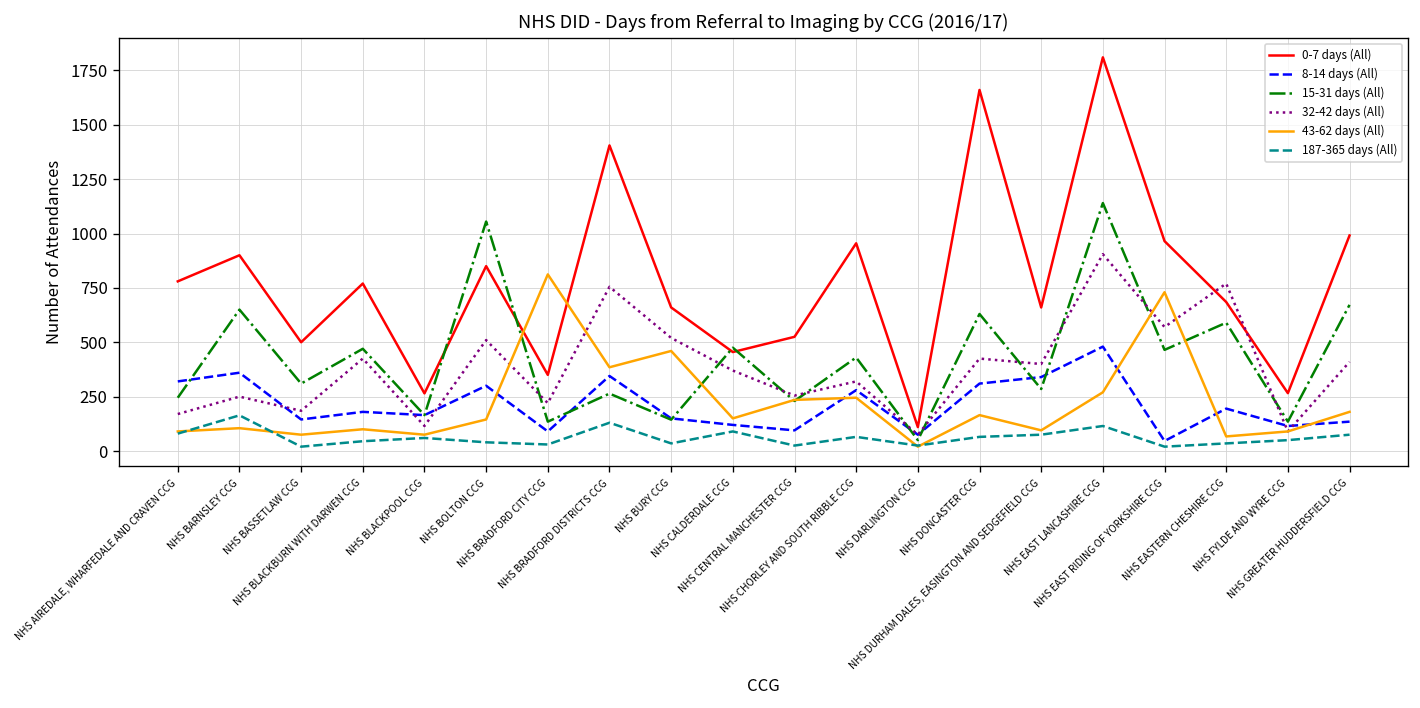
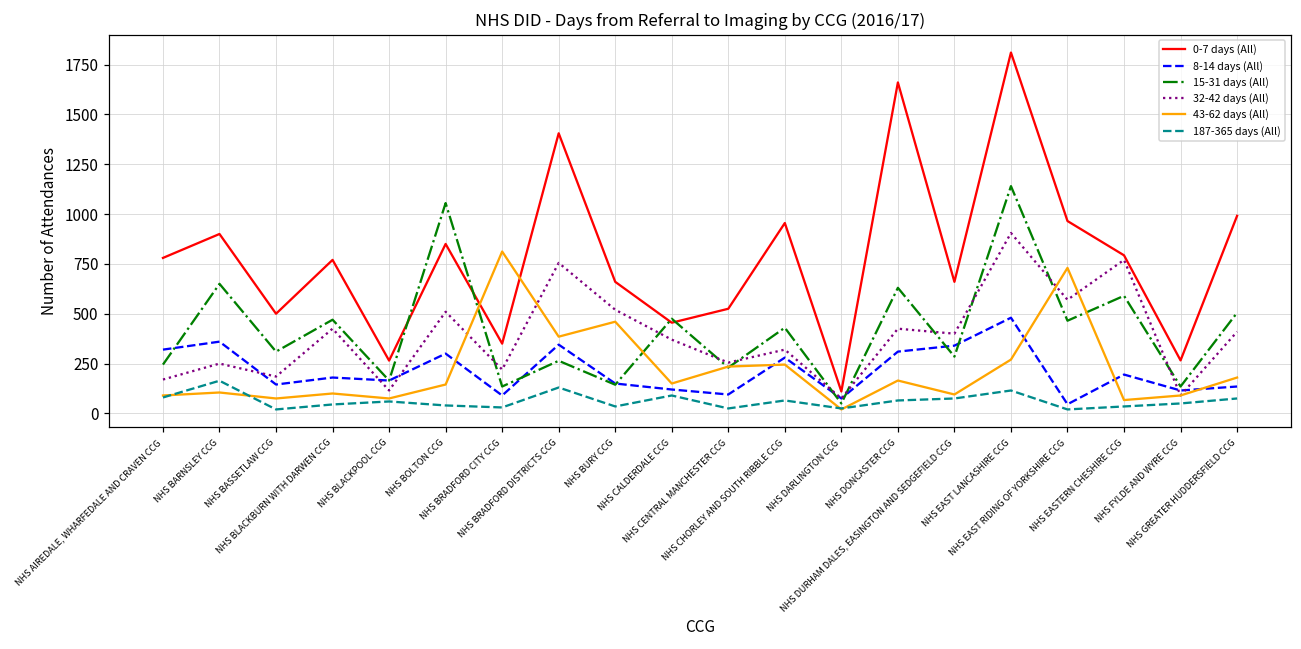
0-7 days (All), NHS EASTERN CHESHIRE CCG: 690 -> 790
15-31 days (All), NHS GREATER HUDDERSFIELD CCG: 670 -> 510
